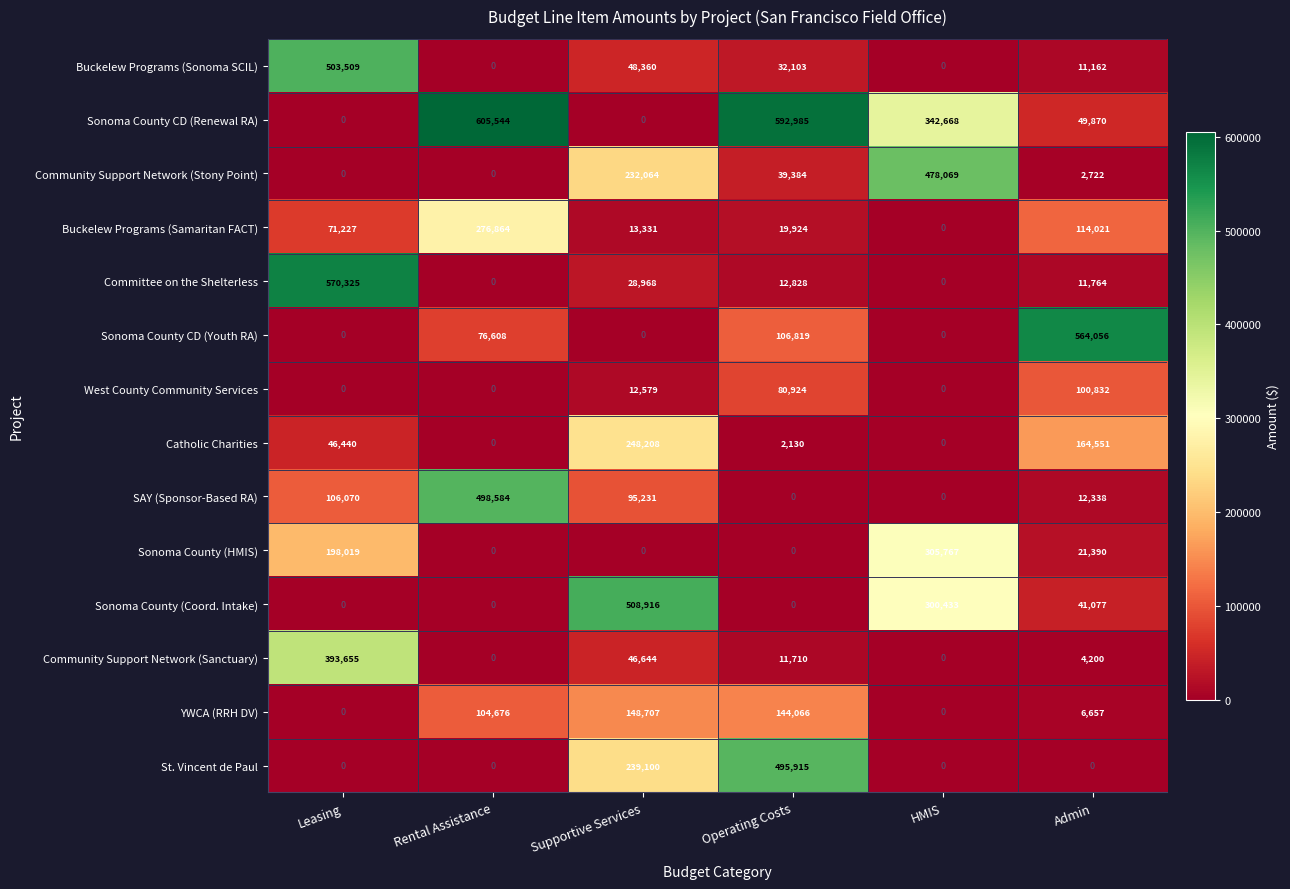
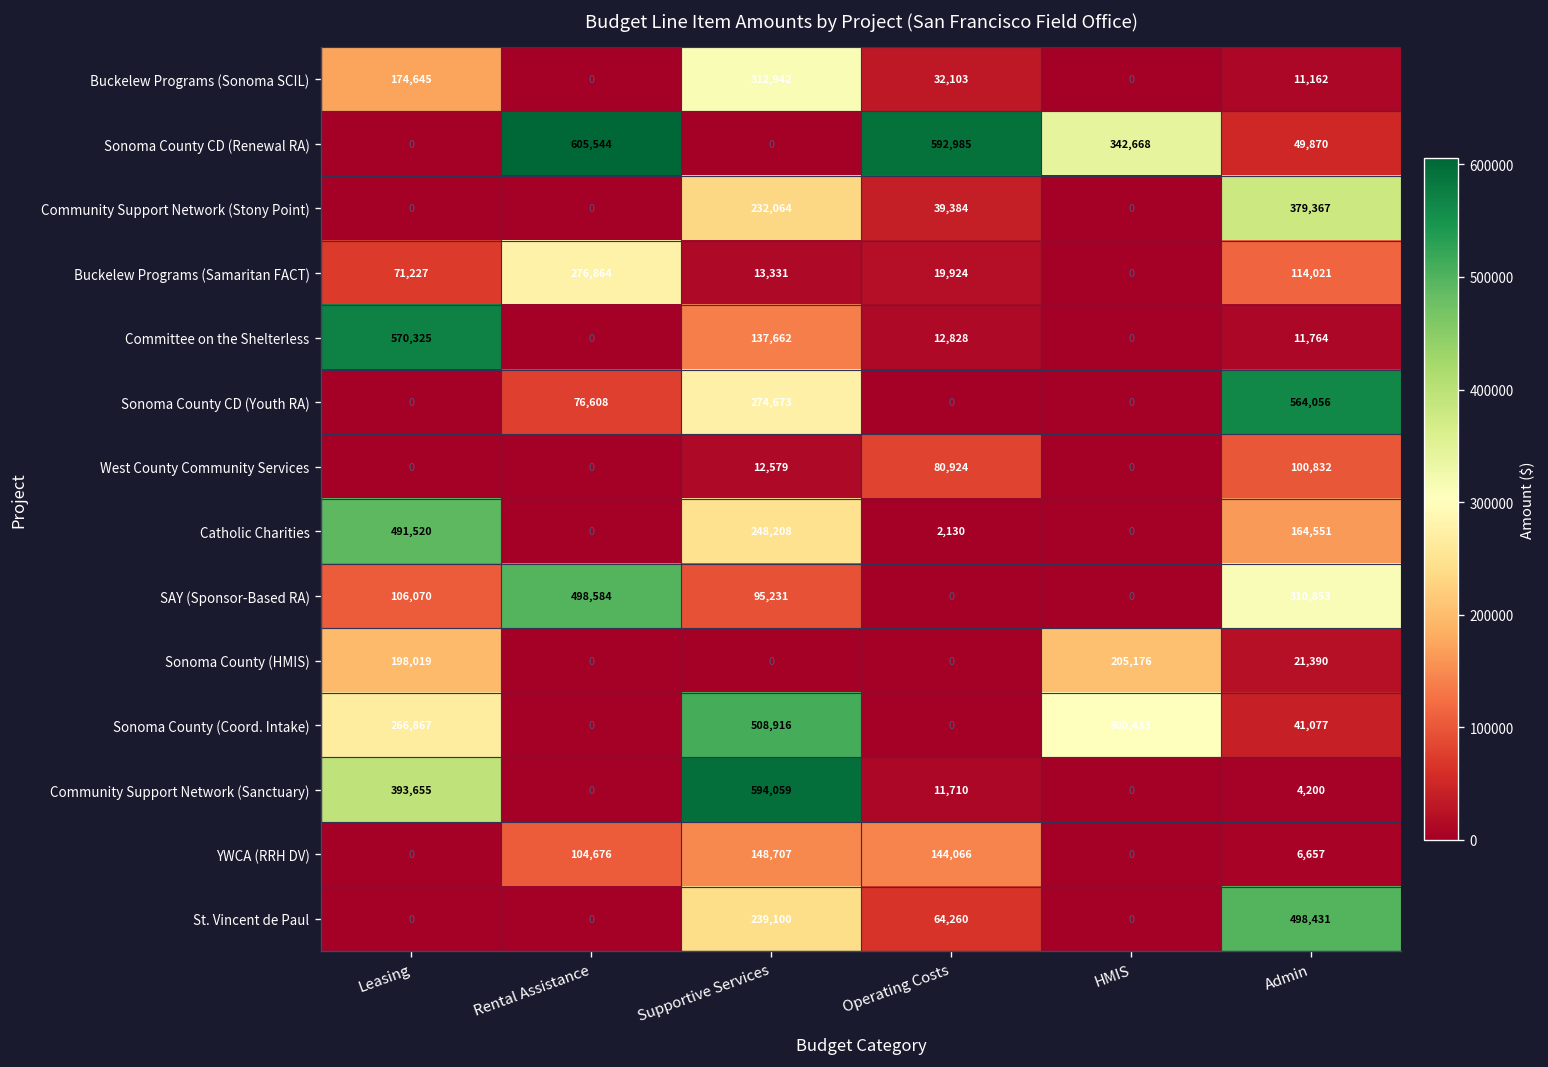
Buckelew Programs (Sonoma SCIL), Leasing: 503,509 -> 174,645
Buckelew Programs (Sonoma SCIL), Supportive Services: 48,360 -> 312,942
Community Support Network (Stony Point), HMIS: 478,069 -> 0
Community Support Network (Stony Point), Admin: 2,722 -> 379,367
Committee on the Shelterless, Supportive Services: 28,968 -> 137,662
Sonoma County CD (Youth RA), Supportive Services: 0 -> 274,673
Sonoma County CD (Youth RA), Operating Costs: 106,819 -> 0
Catholic Charities, Leasing: 46,440 -> 491,520
SAY (Sponsor-Based RA), Admin: 12,338 -> 310,853
Sonoma County (HMIS), HMIS: 305,767 -> 205,176
Sonoma County (Coord. Intake), Leasing: 0 -> 266,867
Community Support Network (Sanctuary), Supportive Services: 46,644 -> 594,059
St. Vincent de Paul, Operating Costs: 495,915 -> 64,260
St. Vincent de Paul, Admin: 0 -> 498,431
